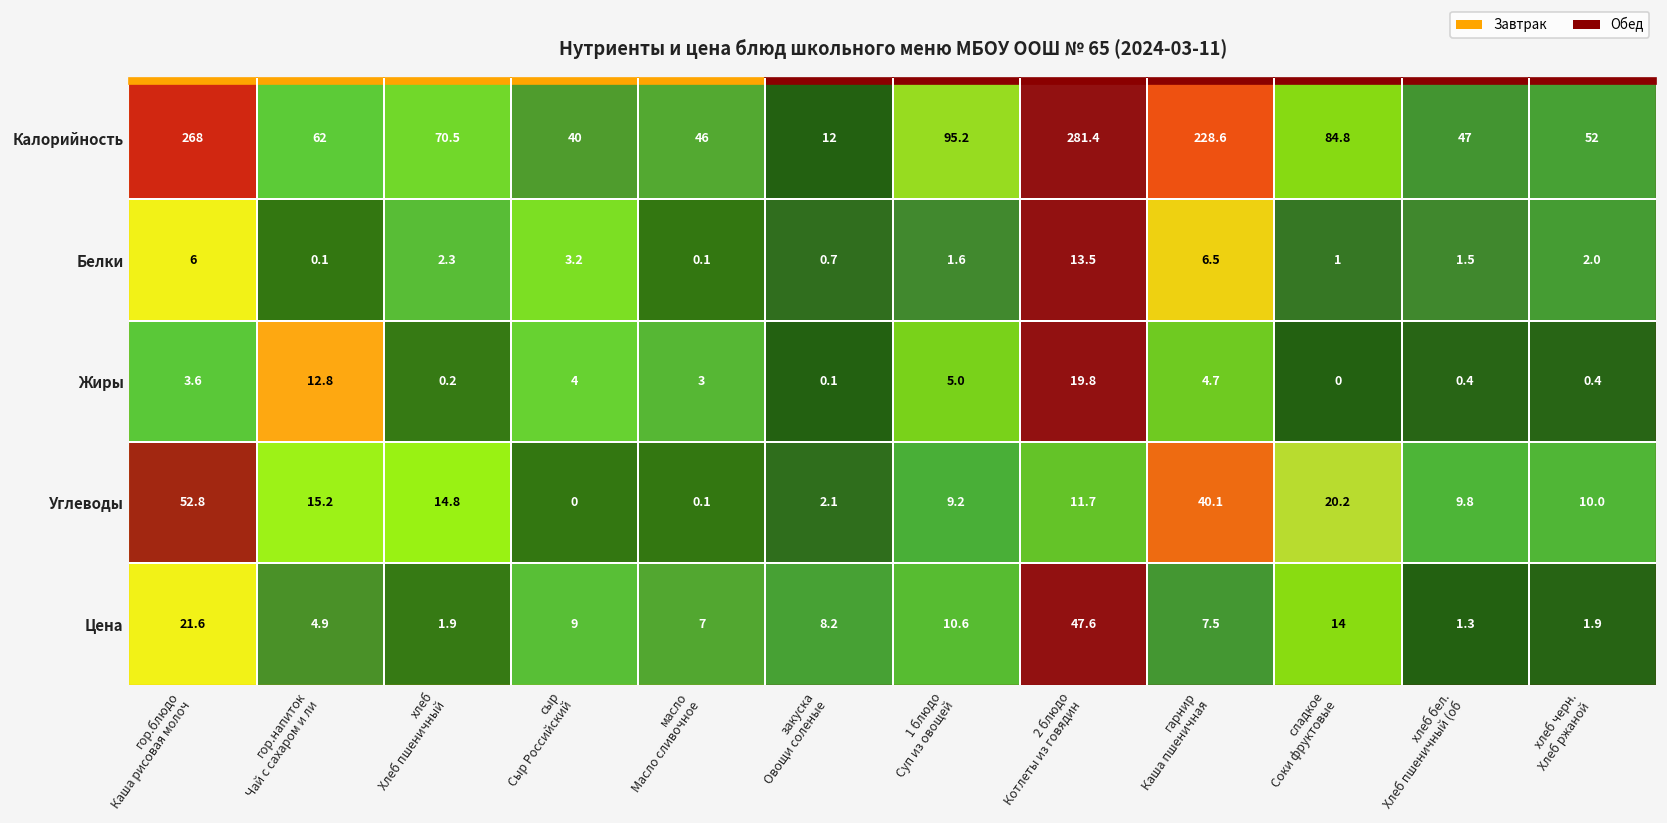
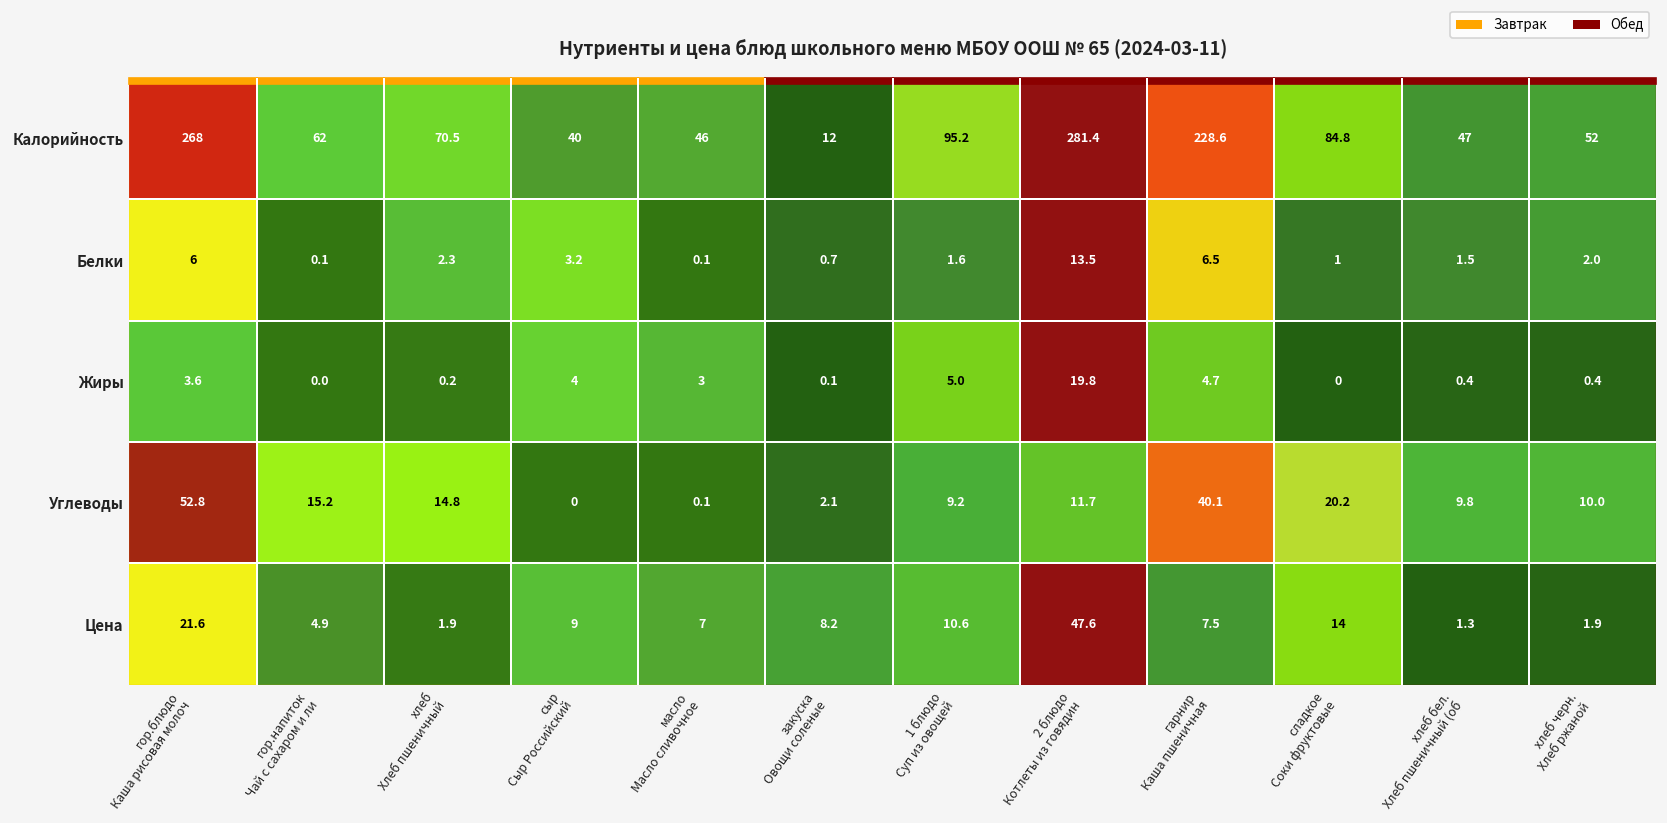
Жиры, гор.напиток Чай с сахаром и ли: 12.8 -> 0.0
